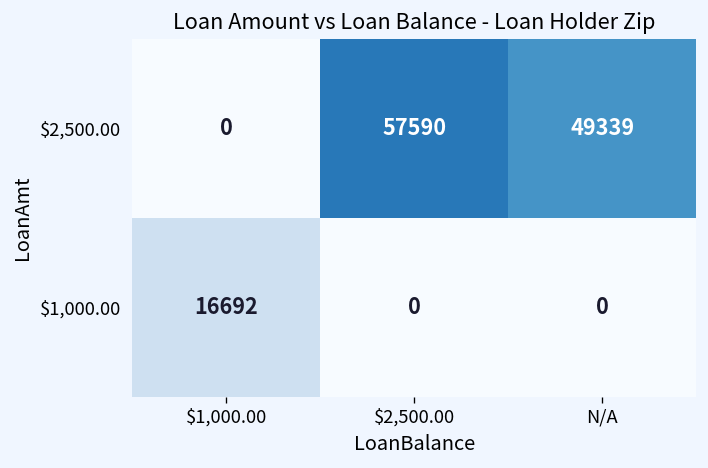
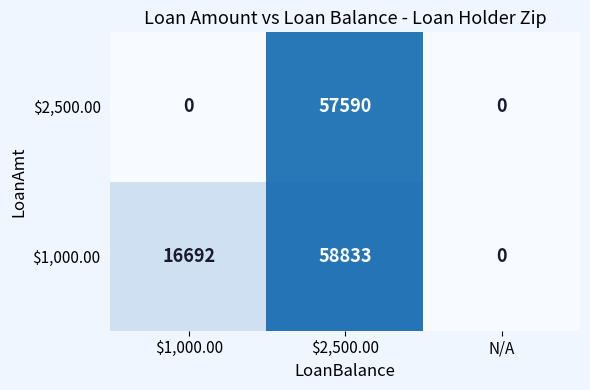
$2,500.00, N/A: 49339 -> 0
$1,000.00, $2,500.00: 0 -> 58833
